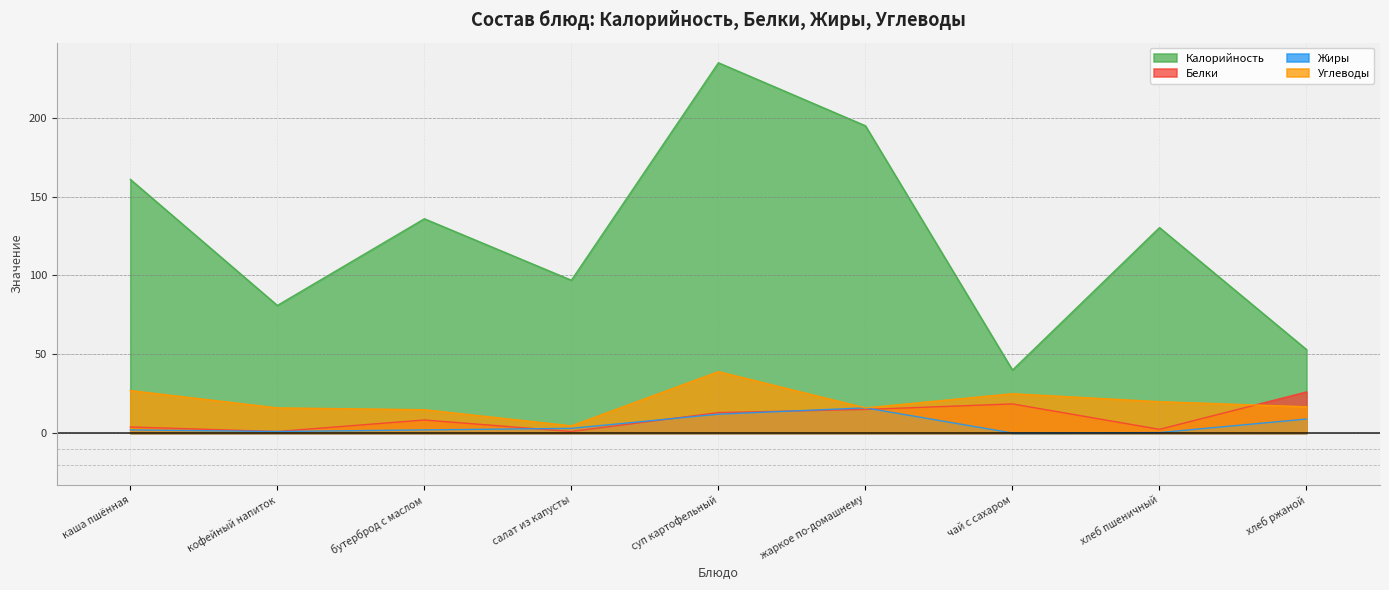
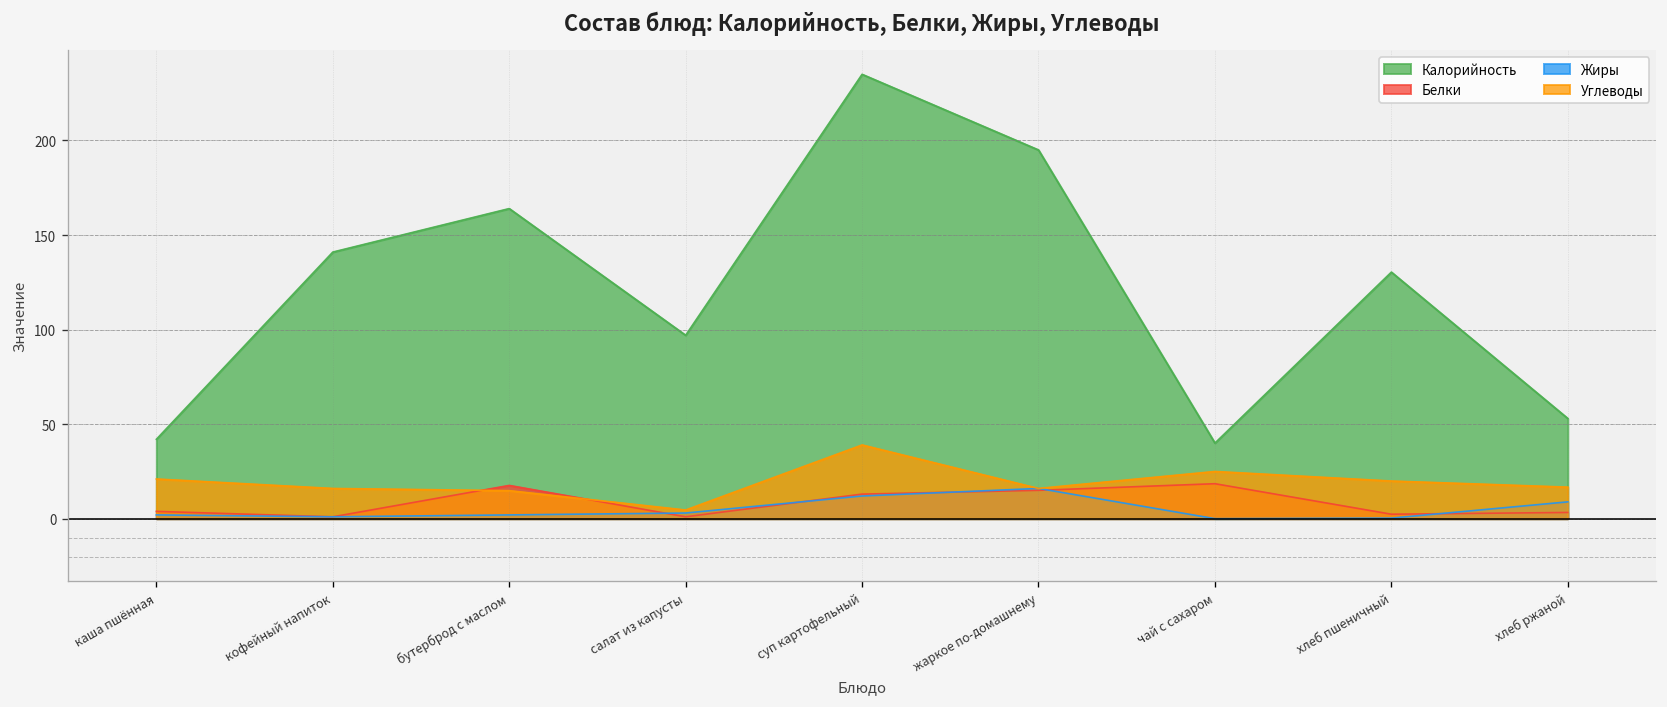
Калорийность, каша пшённая: 161 -> 42
Углеводы, каша пшённая: 27 -> 21
Калорийность, кофейный напиток: 81 -> 141
Калорийность, бутерброд с маслом: 136 -> 164
Белки, бутерброд с маслом: 8 -> 18
Белки, хлеб ржаной: 26 -> 3
